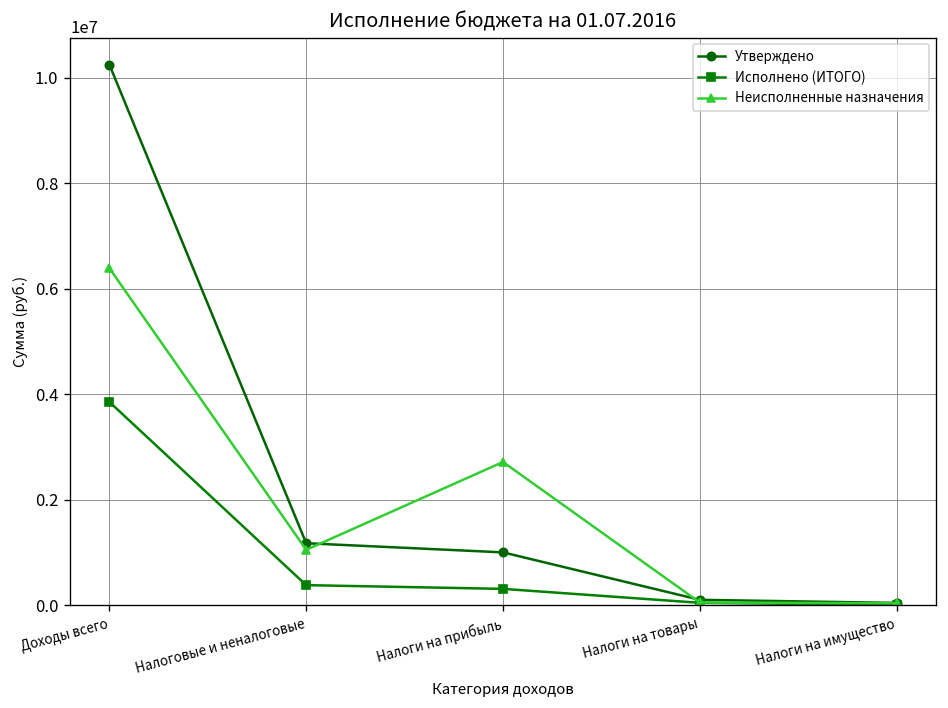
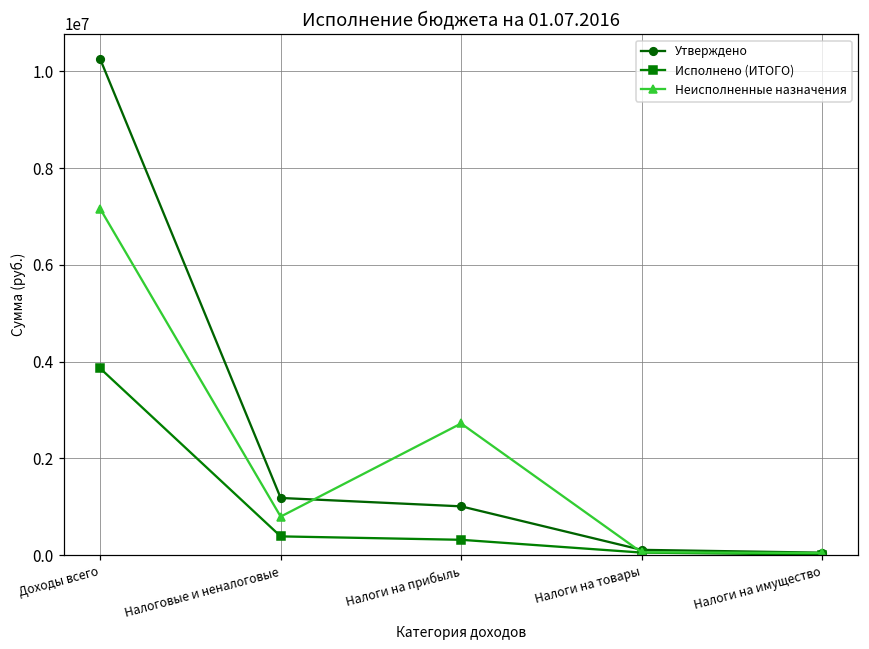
Неисполненные назначения, Доходы всего: 6400000 -> 7200000
Неисполненные назначения, Налоговые и неналоговые: 1100000 -> 800000
